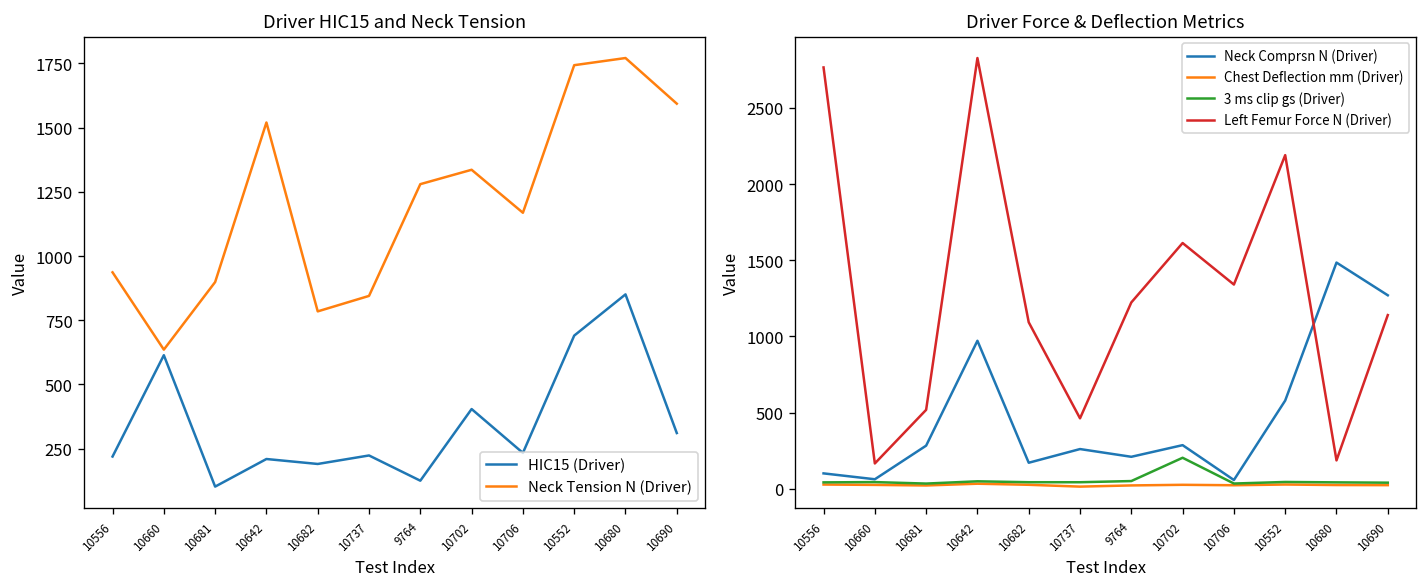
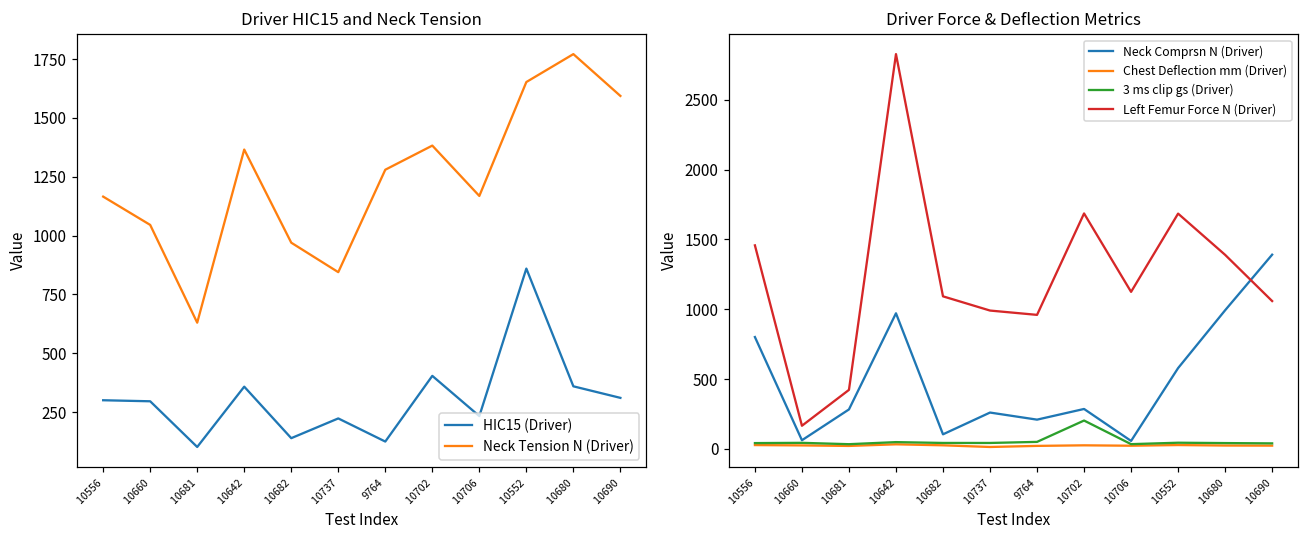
Driver HIC15 and Neck Tension, HIC15 (Driver), 10556: 220 -> 300
Driver HIC15 and Neck Tension, Neck Tension N (Driver), 10556: 940 -> 1170
Driver HIC15 and Neck Tension, HIC15 (Driver), 10660: 610 -> 300
Driver HIC15 and Neck Tension, Neck Tension N (Driver), 10660: 640 -> 1050
Driver HIC15 and Neck Tension, Neck Tension N (Driver), 10681: 900 -> 630
Driver HIC15 and Neck Tension, HIC15 (Driver), 10642: 210 -> 360
Driver HIC15 and Neck Tension, Neck Tension N (Driver), 10642: 1520 -> 1370
Driver HIC15 and Neck Tension, HIC15 (Driver), 10682: 190 -> 140
Driver HIC15 and Neck Tension, Neck Tension N (Driver), 10682: 780 -> 970
Driver HIC15 and Neck Tension, Neck Tension N (Driver), 10702: 1340 -> 1380
Driver HIC15 and Neck Tension, HIC15 (Driver), 10552: 690 -> 860
Driver HIC15 and Neck Tension, Neck Tension N (Driver), 10552: 1740 -> 1650
Driver HIC15 and Neck Tension, HIC15 (Driver), 10680: 850 -> 360
Driver Force & Deflection Metrics, Neck Comprsn N (Driver), 10556: 100 -> 800
Driver Force & Deflection Metrics, Left Femur Force N (Driver), 10556: 2770 -> 1460
Driver Force & Deflection Metrics, Left Femur Force N (Driver), 10681: 520 -> 420
Driver Force & Deflection Metrics, Neck Comprsn N (Driver), 10682: 170 -> 100
Driver Force & Deflection Metrics, Left Femur Force N (Driver), 10737: 460 -> 990
Driver Force & Deflection Metrics, Left Femur Force N (Driver), 9764: 1220 -> 960
Driver Force & Deflection Metrics, Left Femur Force N (Driver), 10702: 1610 -> 1690
Driver Force & Deflection Metrics, Left Femur Force N (Driver), 10706: 1340 -> 1120
Driver Force & Deflection Metrics, Left Femur Force N (Driver), 10552: 2190 -> 1690
Driver Force & Deflection Metrics, Neck Comprsn N (Driver), 10680: 1480 -> 990
Driver Force & Deflection Metrics, Left Femur Force N (Driver), 10680: 190 -> 1390
Driver Force & Deflection Metrics, Neck Comprsn N (Driver), 10690: 1270 -> 1390
Driver Force & Deflection Metrics, Left Femur Force N (Driver), 10690: 1140 -> 1060
